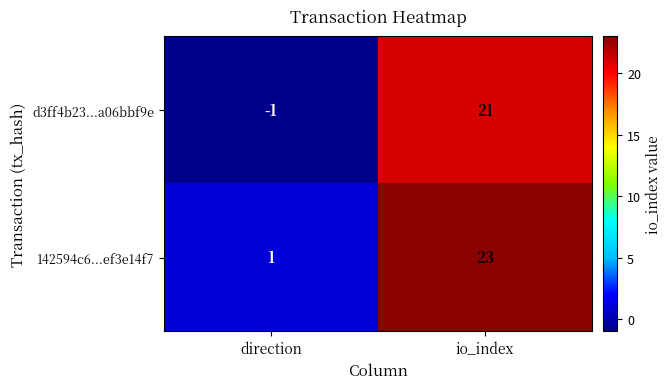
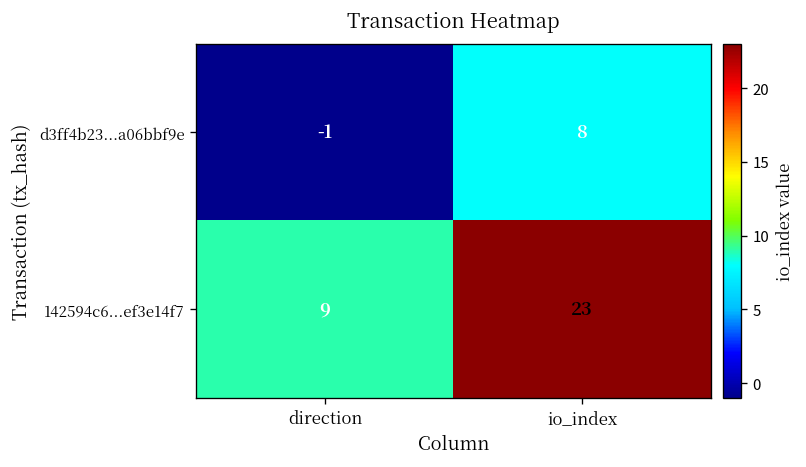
d3ff4b23...a06bbf9e, io_index: 21 -> 8
142594c6...ef3e14f7, direction: 1 -> 9
